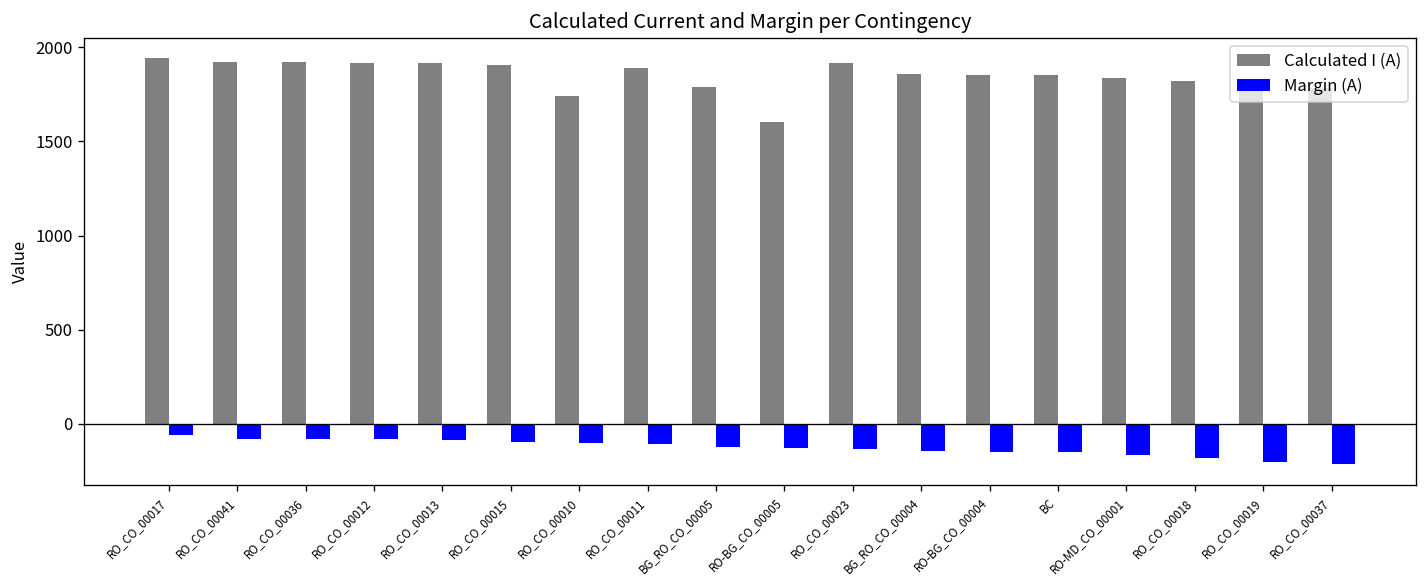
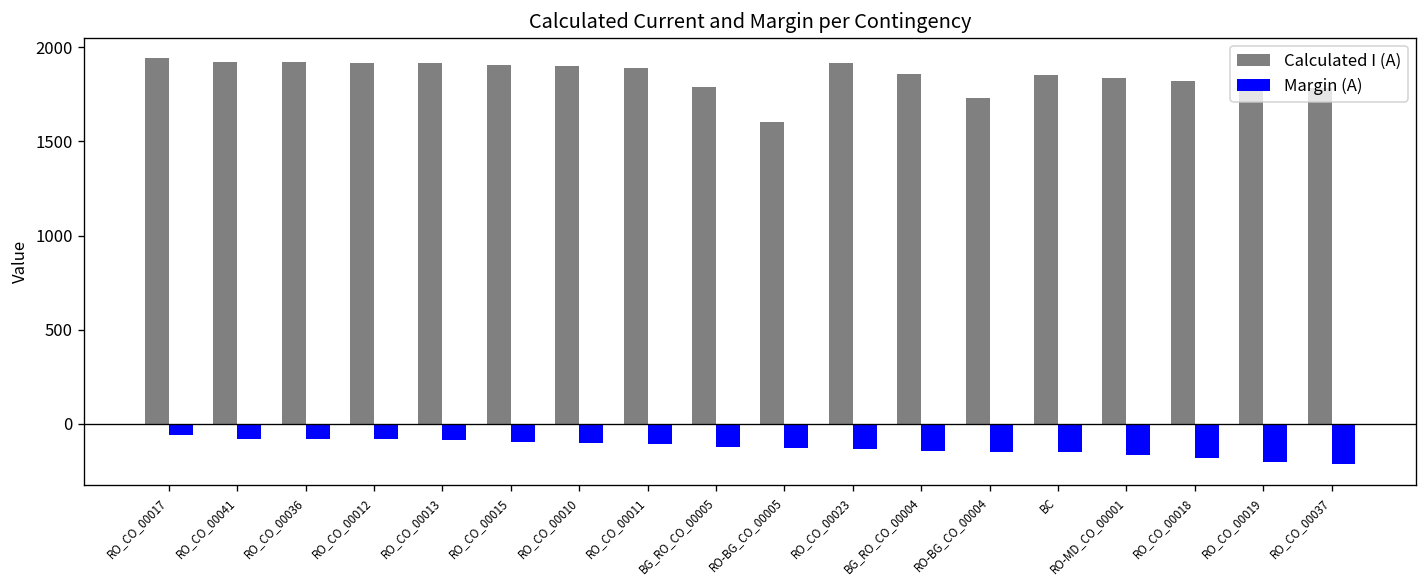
Calculated I (A), RO_CO_00010: 1740 -> 1900
Calculated I (A), RO-BG_CO_00004: 1850 -> 1730
